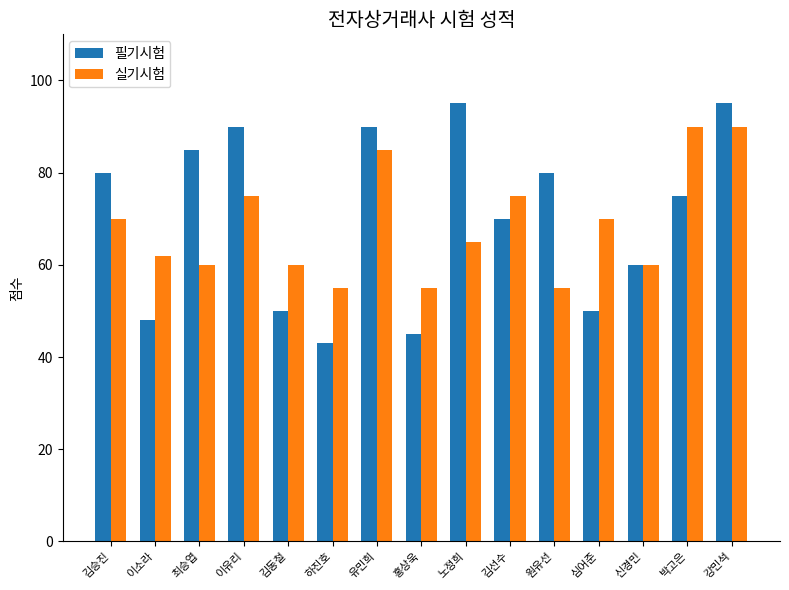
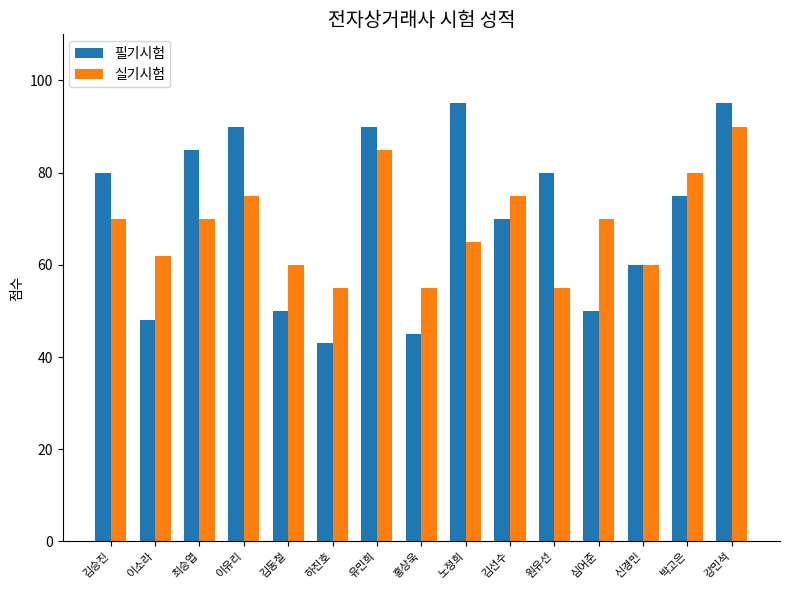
실기시험, 최승엽: 60 -> 70
실기시험, 박고은: 90 -> 80
